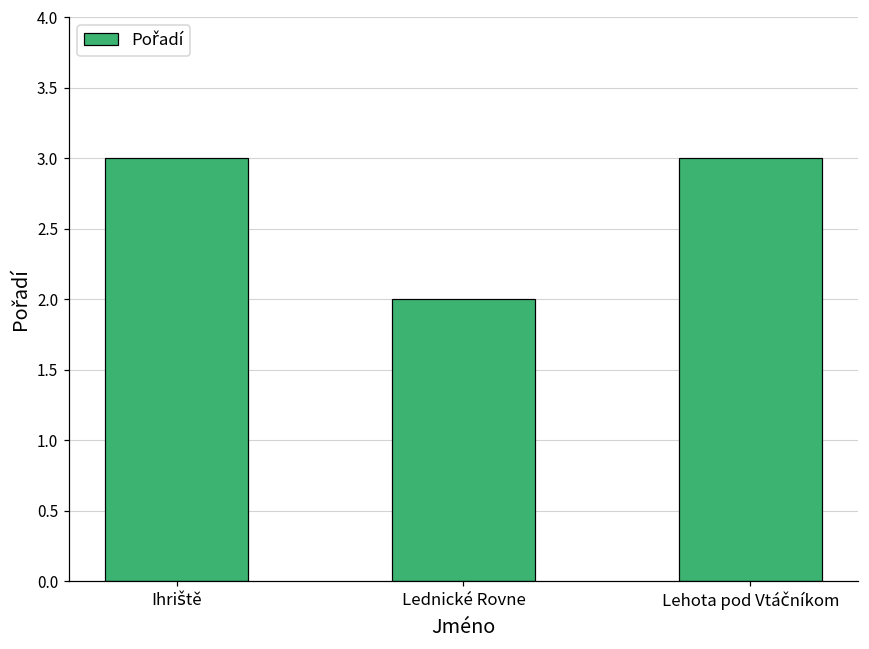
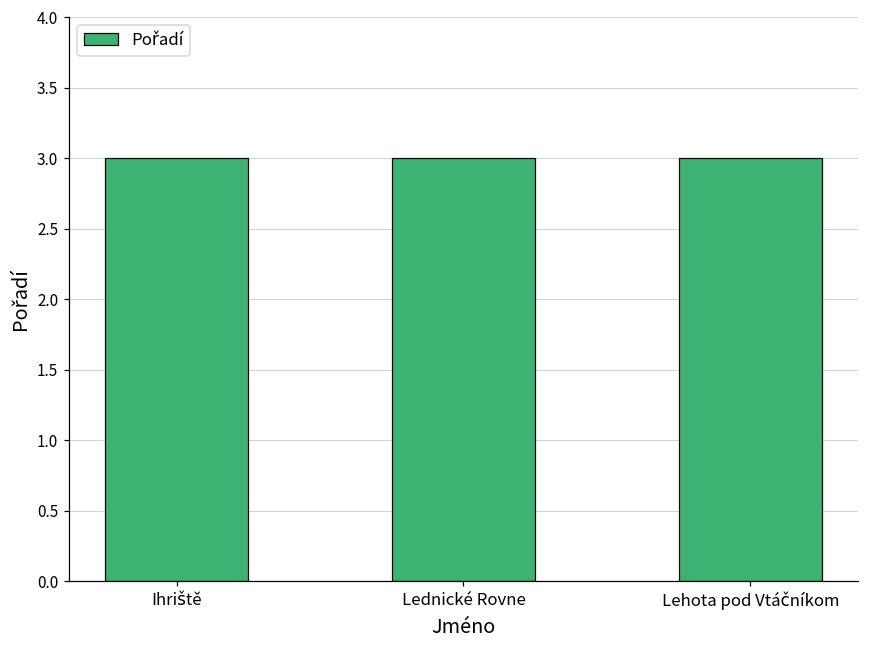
Lednické Rovne: 2 -> 3
